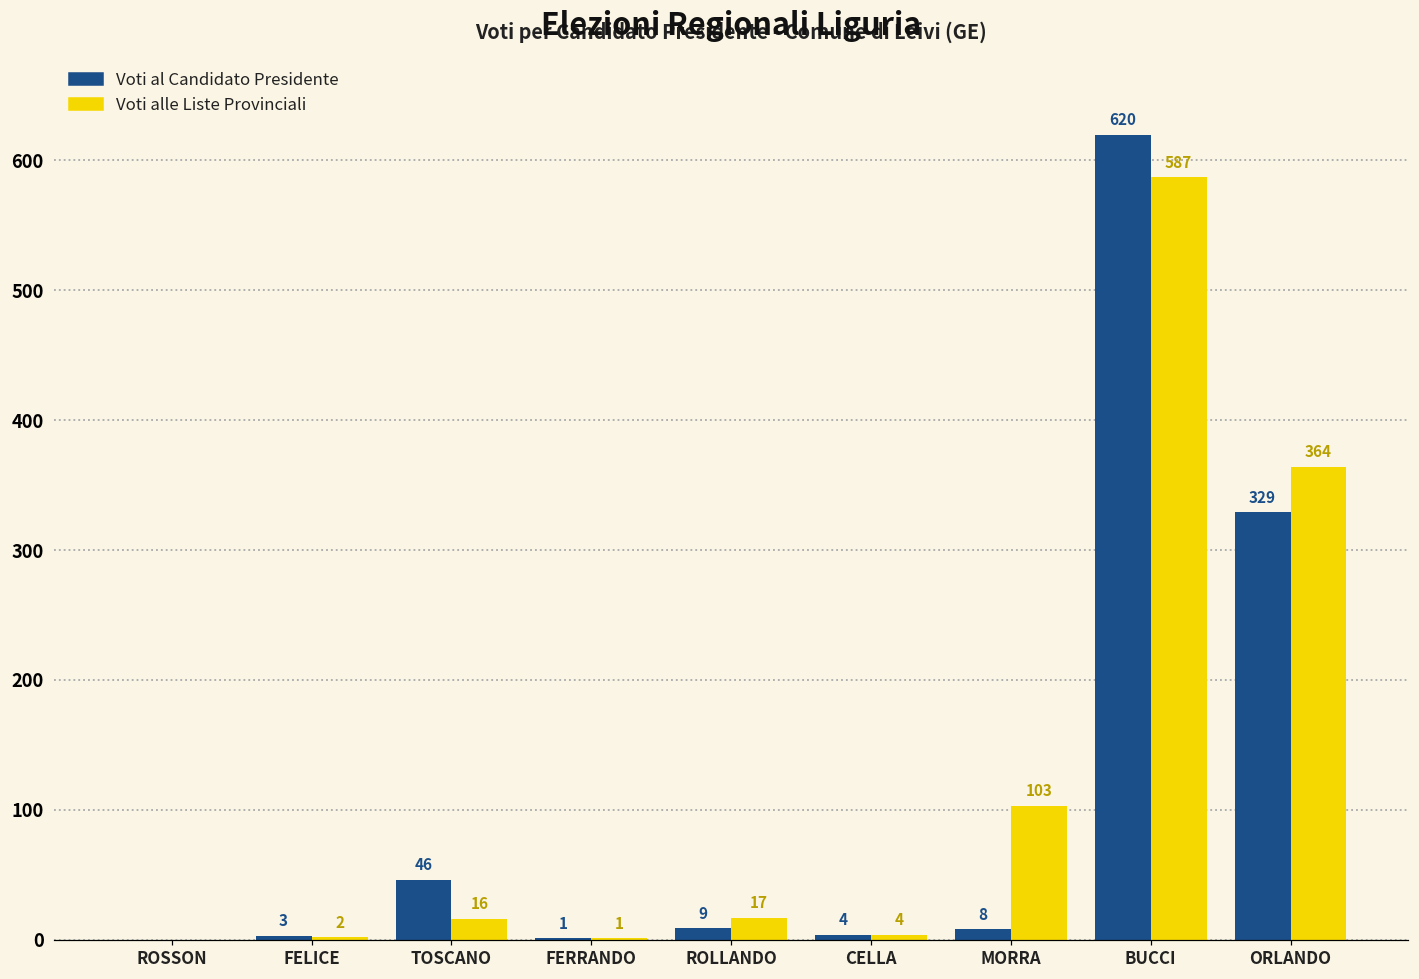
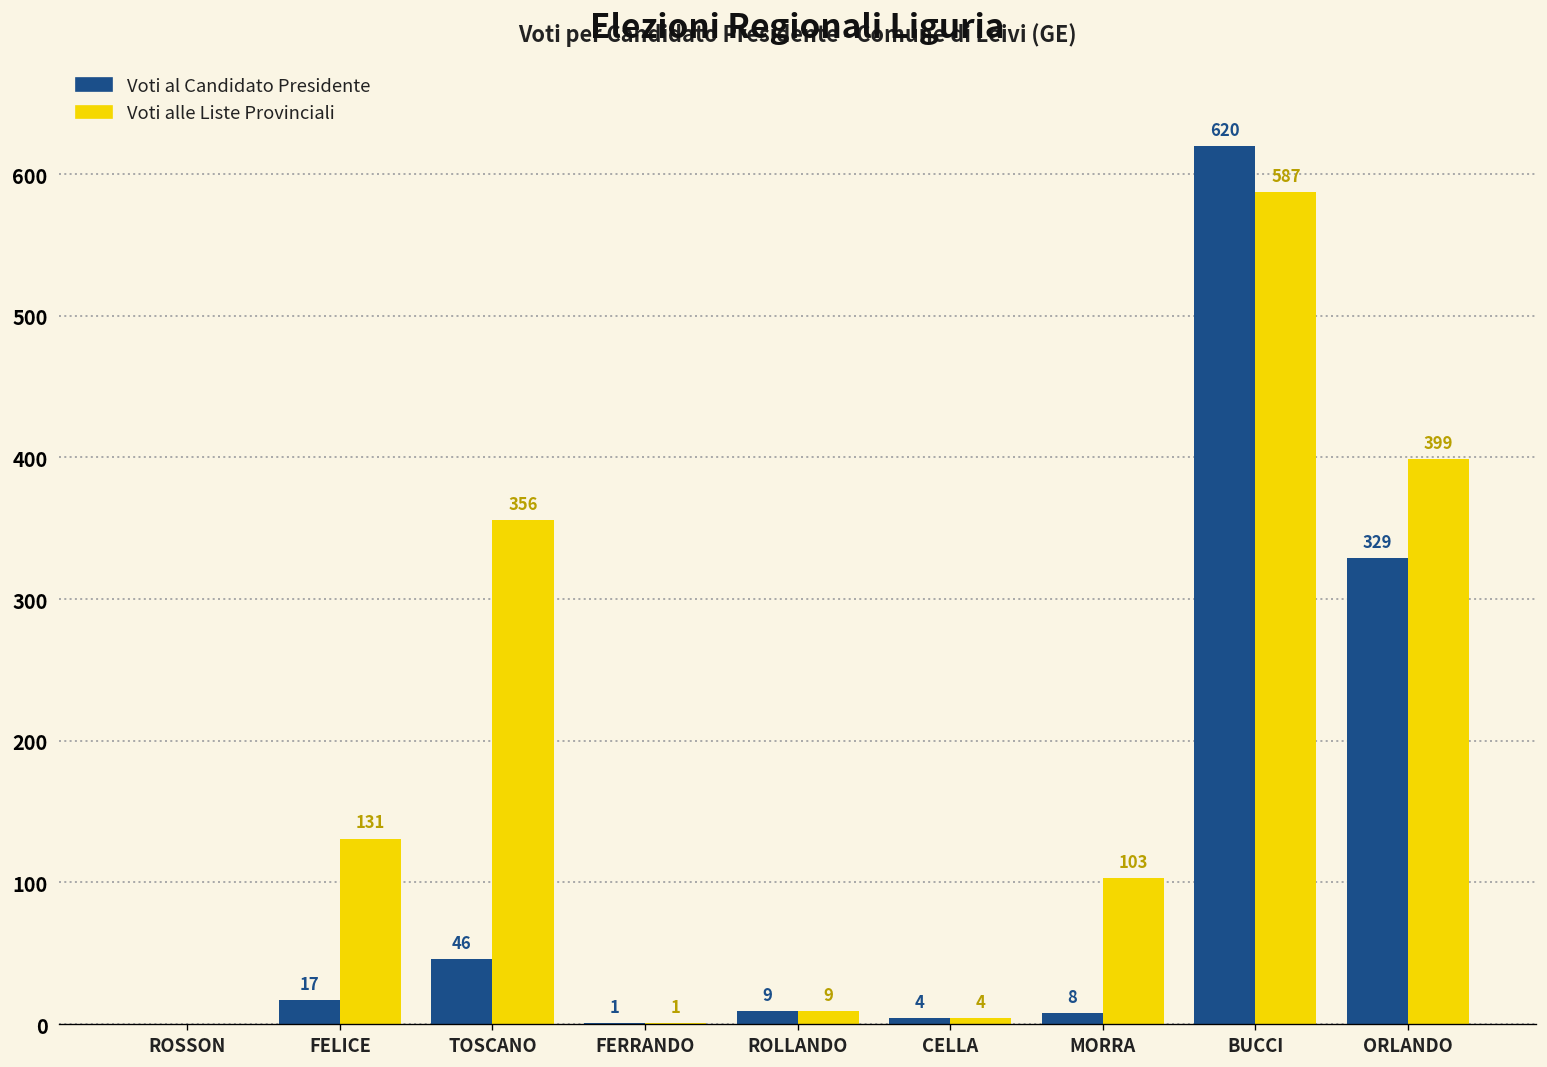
Voti al Candidato Presidente, FELICE: 3 -> 17
Voti alle Liste Provinciali, FELICE: 2 -> 131
Voti alle Liste Provinciali, TOSCANO: 16 -> 356
Voti alle Liste Provinciali, ROLLANDO: 17 -> 9
Voti alle Liste Provinciali, ORLANDO: 364 -> 399
